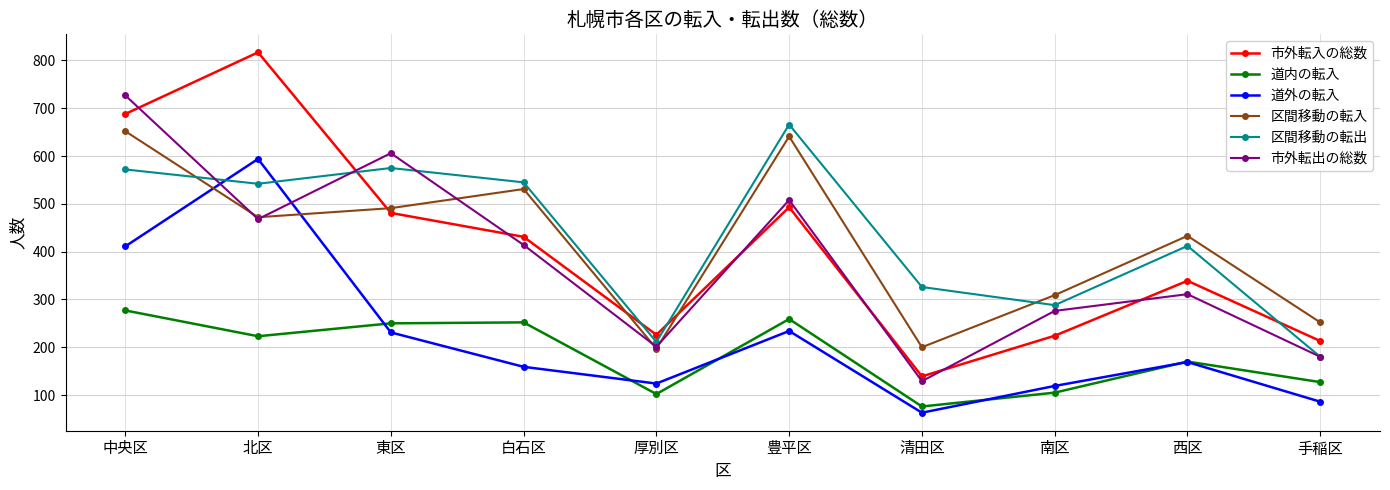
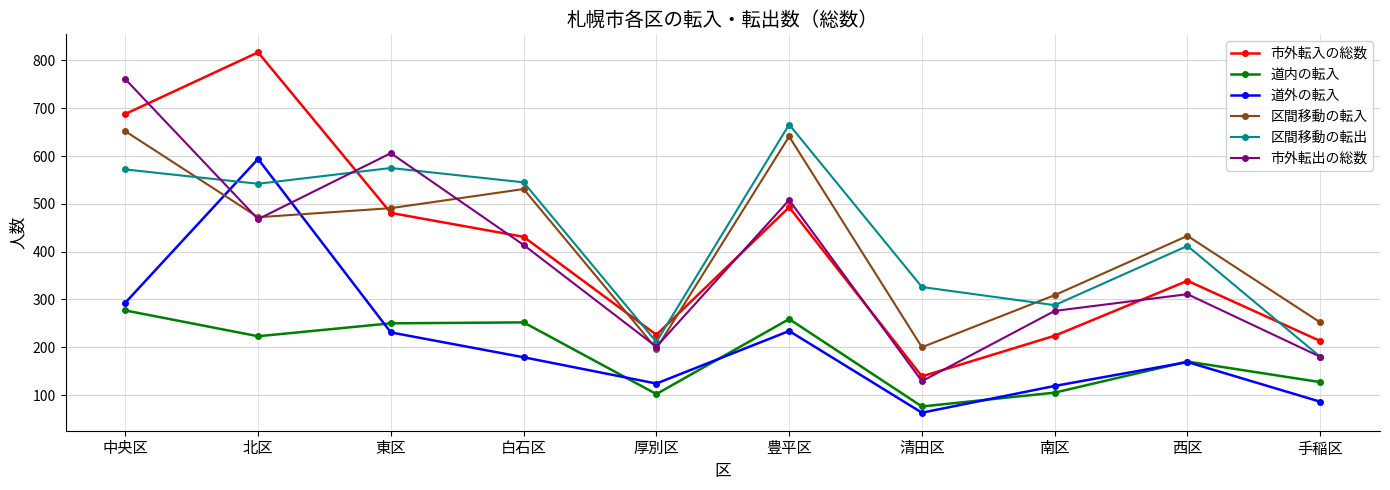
道外の転入, 中央区: 410 -> 290
市外転出の総数, 中央区: 730 -> 760
道外の転入, 白石区: 160 -> 180
